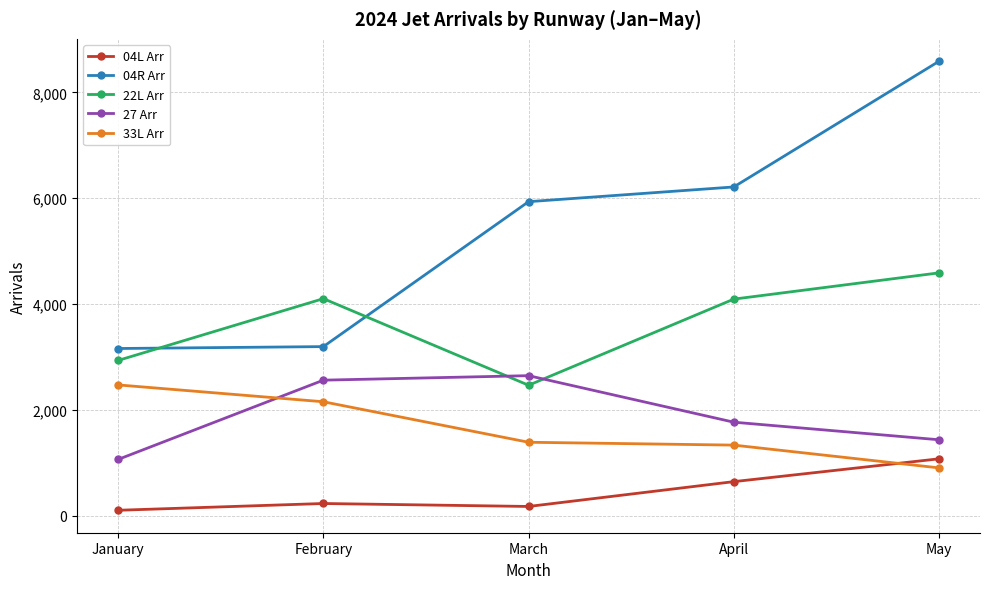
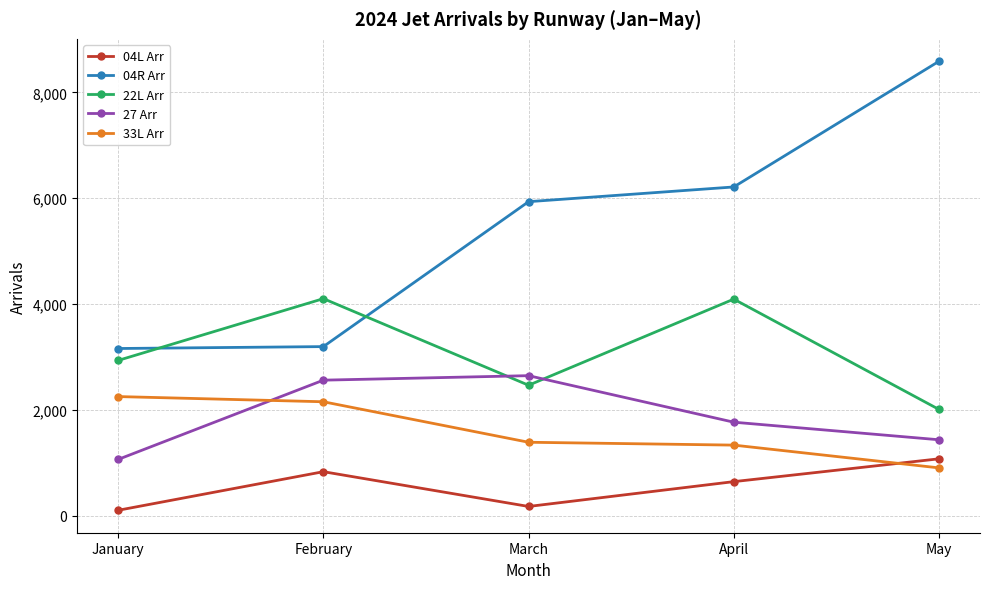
33L Arr, January: 2,500 -> 2,300
04L Arr, February: 200 -> 800
22L Arr, May: 4,600 -> 2,000
